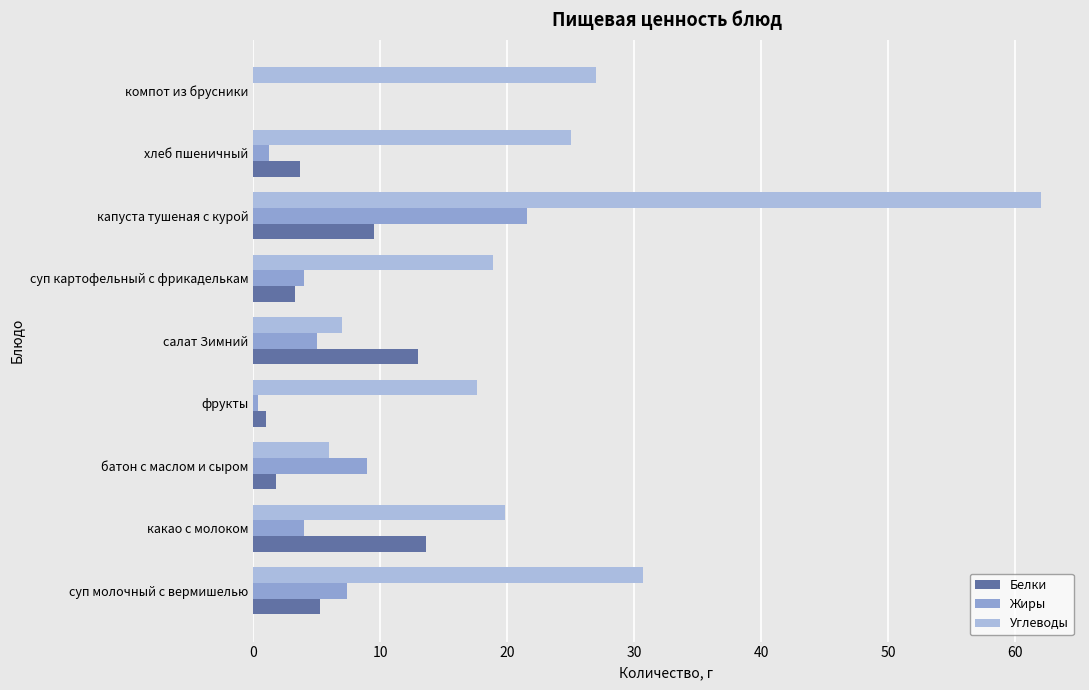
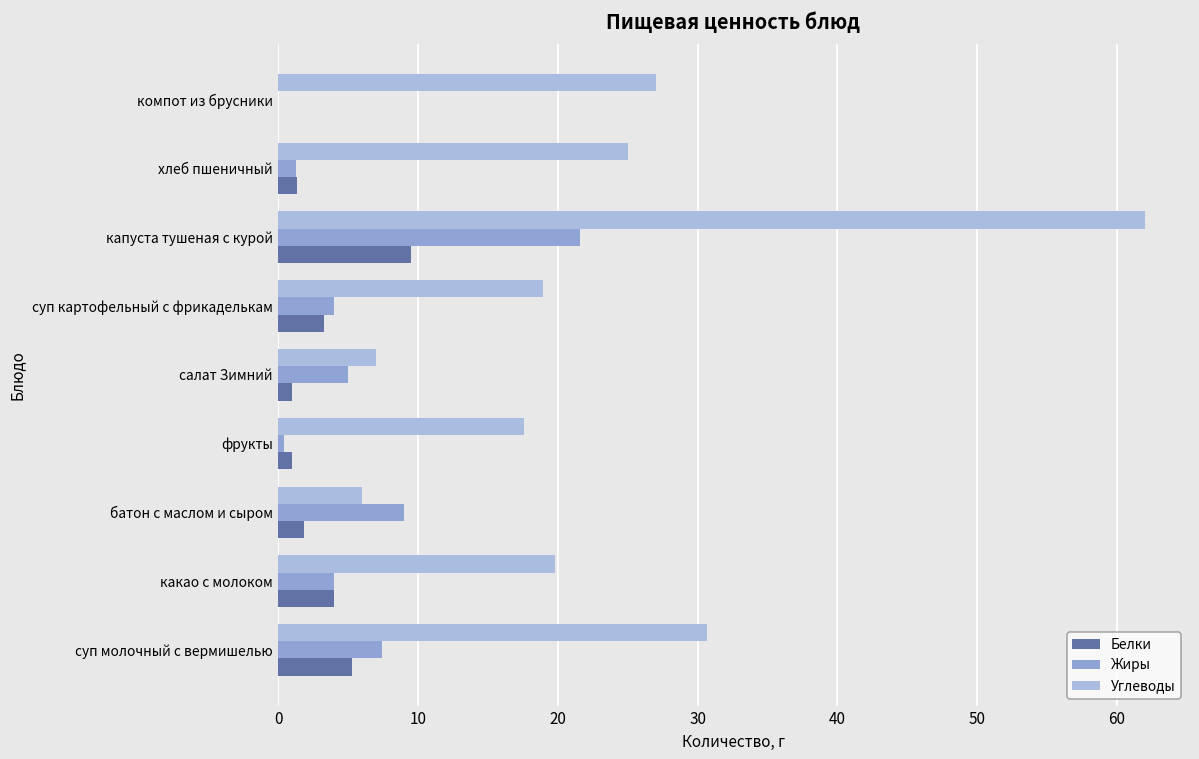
Белки, хлеб пшеничный: 3.7 -> 1.4
Белки, салат Зимний: 13 -> 1
Белки, какао с молоком: 13.6 -> 4.0
